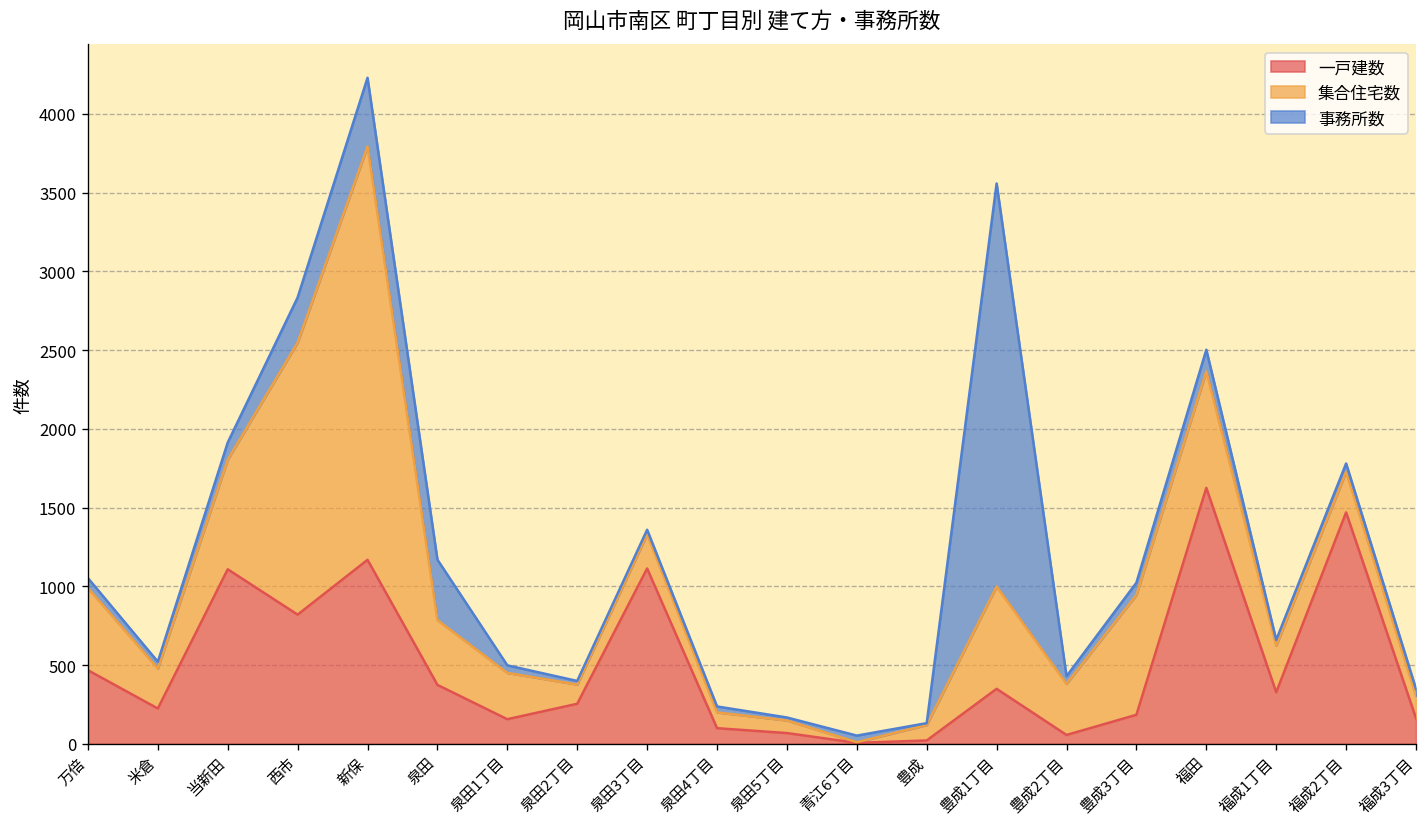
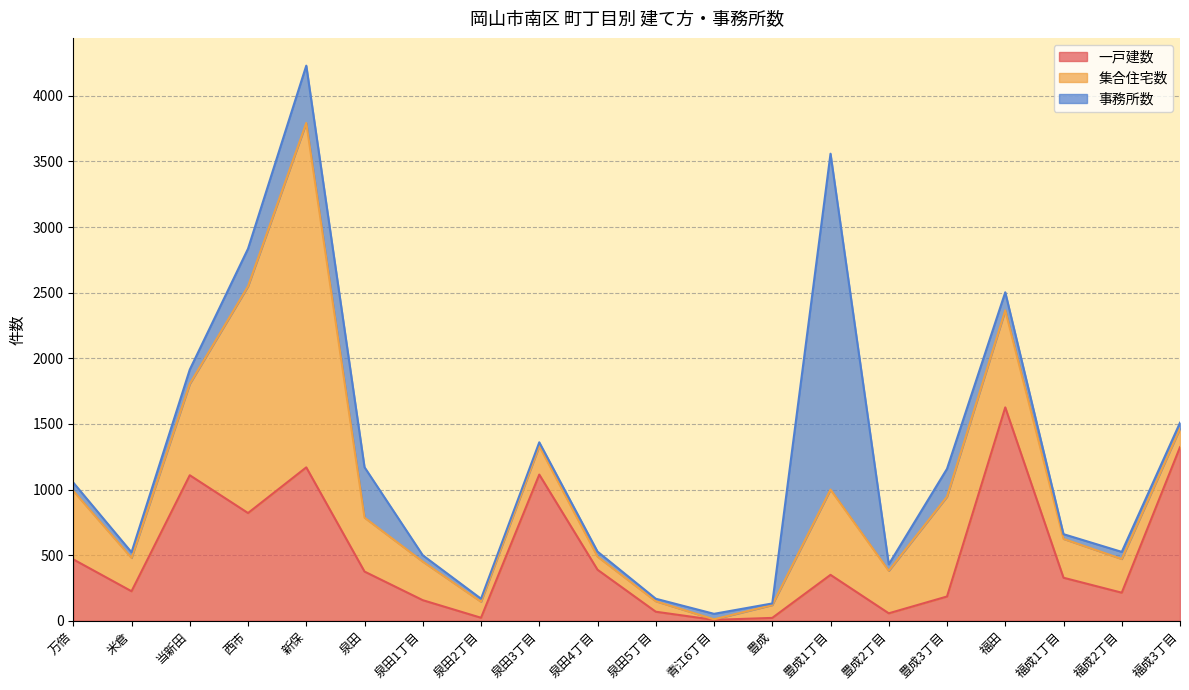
一戸建数, 泉田2丁目: 260 -> 20
一戸建数, 泉田4丁目: 100 -> 390
事務所数, 豊成3丁目: 80 -> 210
一戸建数, 福成2丁目: 1470 -> 210
一戸建数, 福成3丁目: 160 -> 1320
